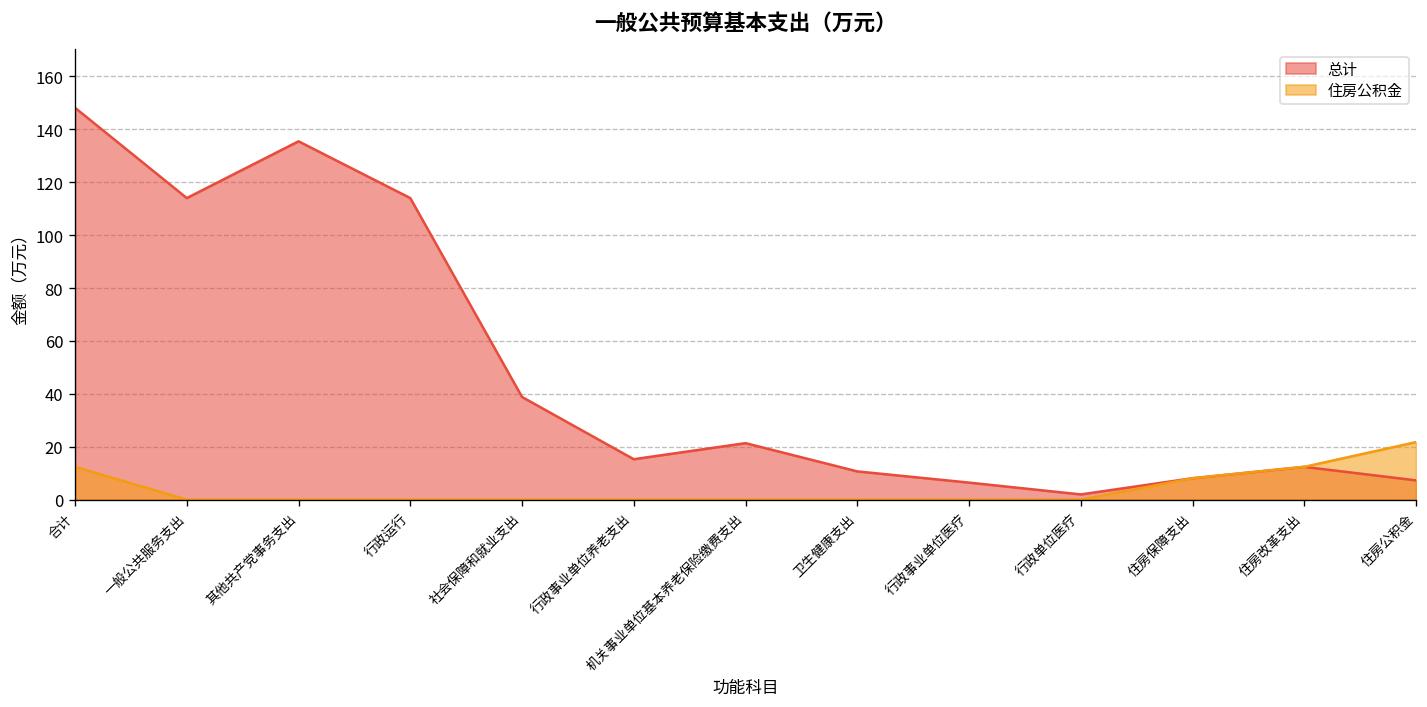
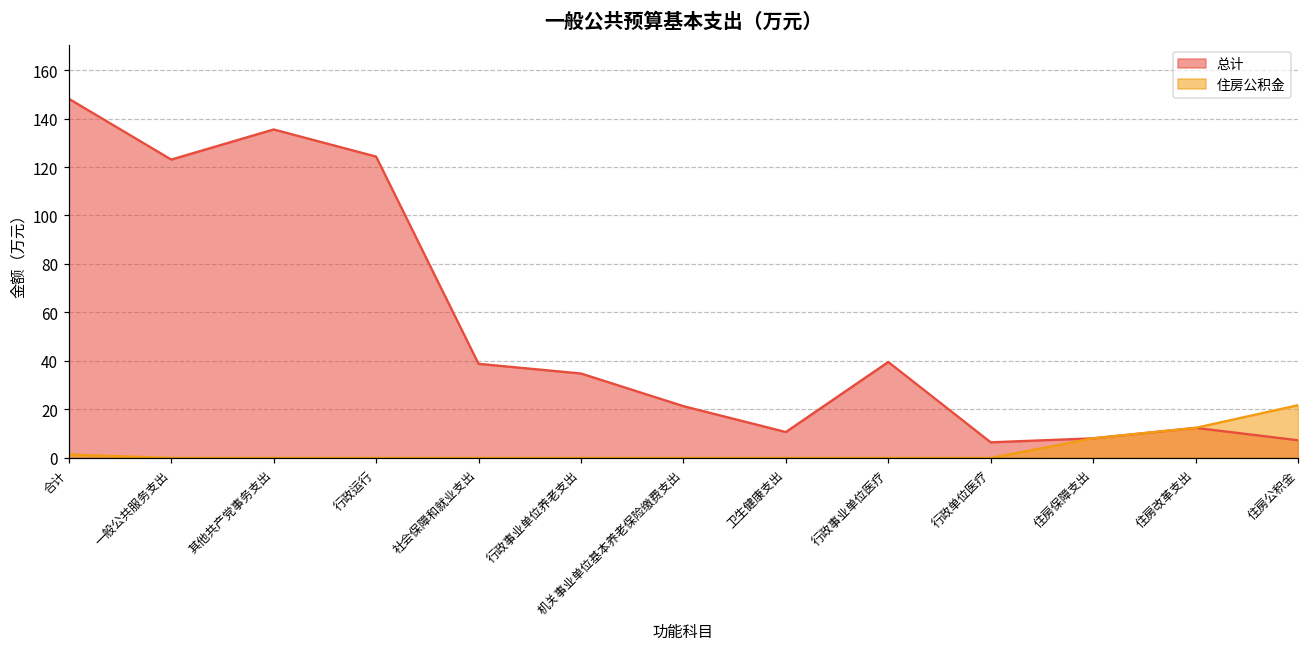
住房公积金, 合计: 12 -> 1
总计, 一般公共服务支出: 114 -> 123
总计, 行政运行: 114 -> 124
总计, 行政事业单位养老支出: 15 -> 35
总计, 行政事业单位医疗: 6 -> 40
总计, 行政单位医疗: 2 -> 6
